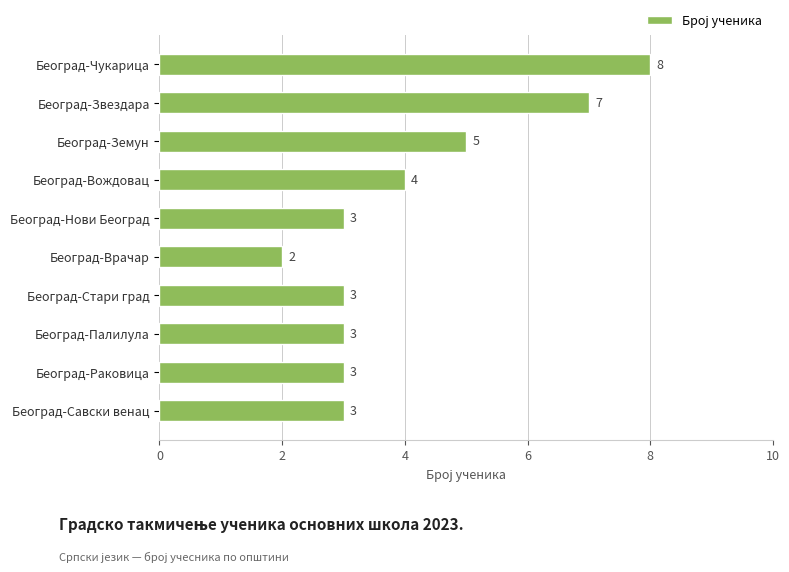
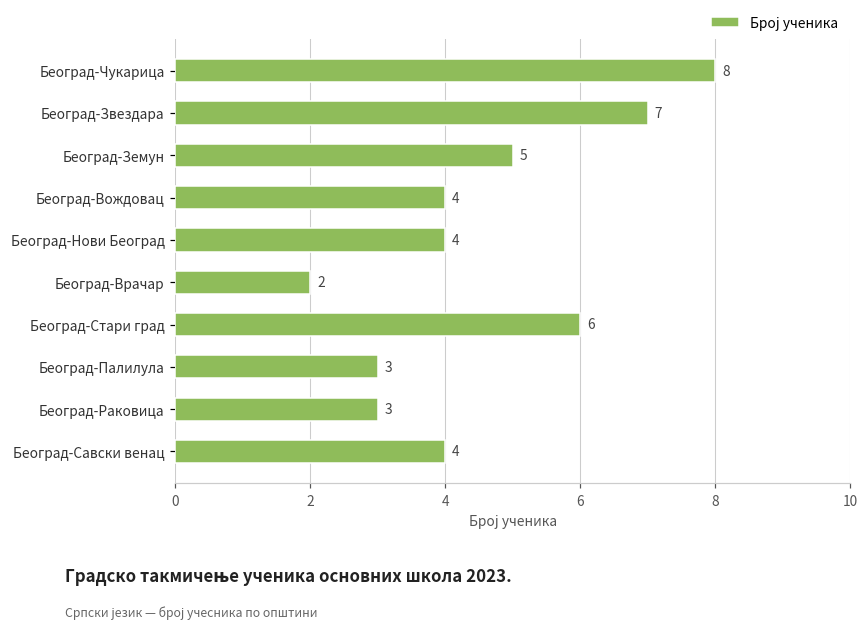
Београд-Нови Београд: 3 -> 4
Београд-Стари град: 3 -> 6
Београд-Савски венац: 3 -> 4
